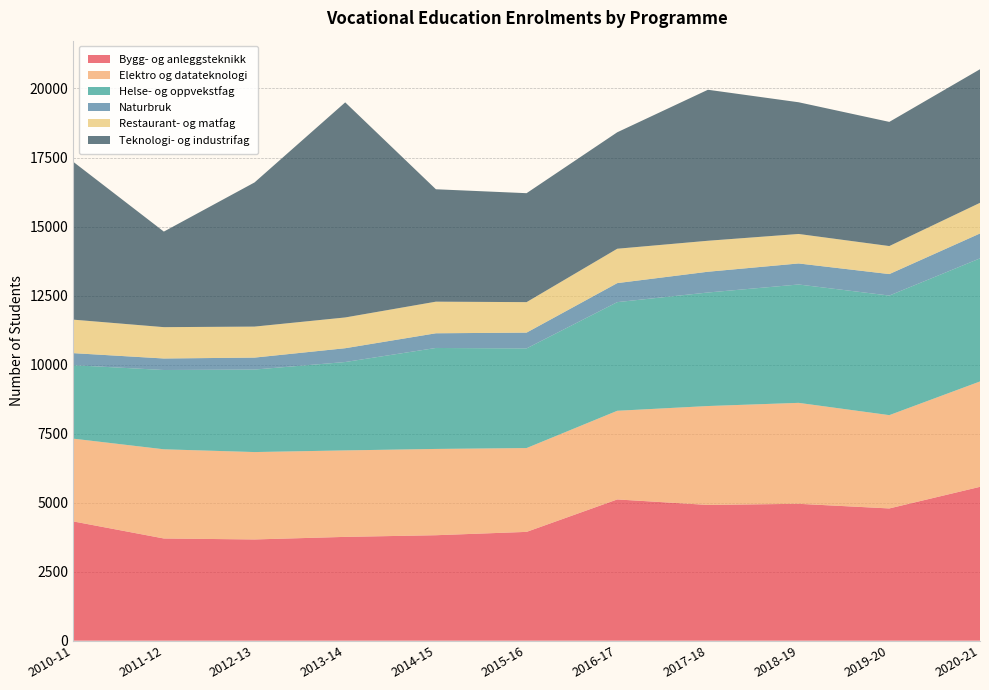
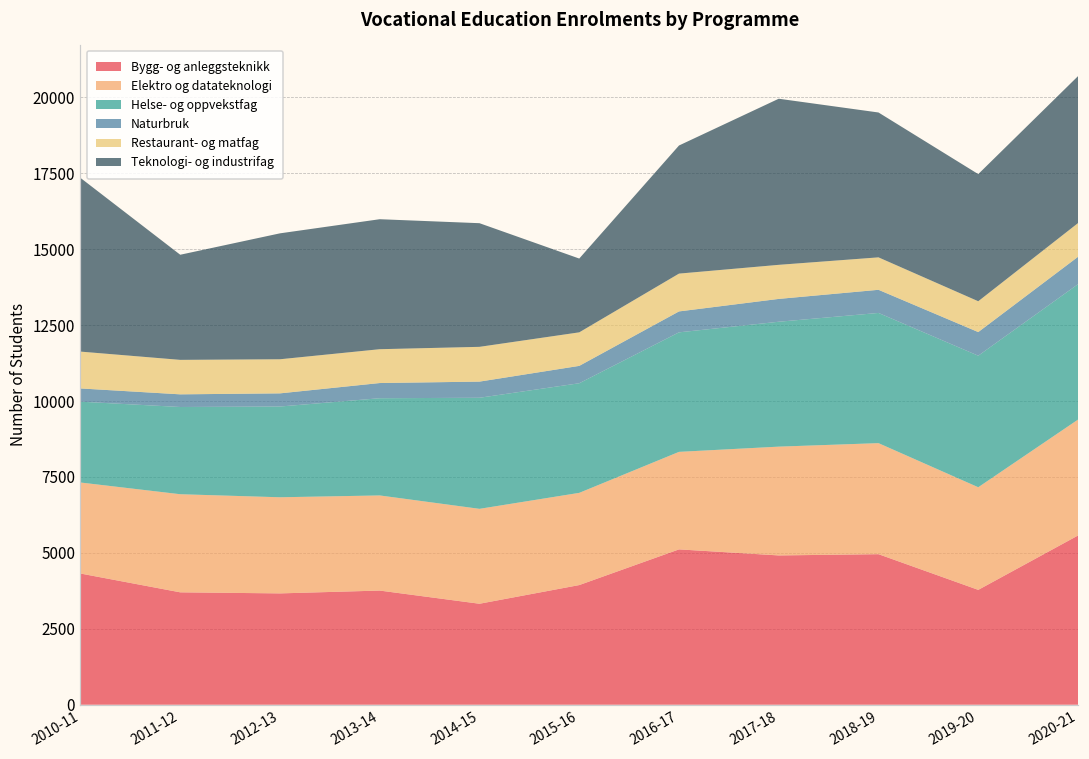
Teknologi- og industrifag, 2012-13: 5200 -> 4100
Teknologi- og industrifag, 2013-14: 7800 -> 4300
Bygg- og anleggsteknikk, 2014-15: 3800 -> 3300
Teknologi- og industrifag, 2015-16: 3900 -> 2400
Bygg- og anleggsteknikk, 2019-20: 4800 -> 3800
Teknologi- og industrifag, 2019-20: 4500 -> 4200
